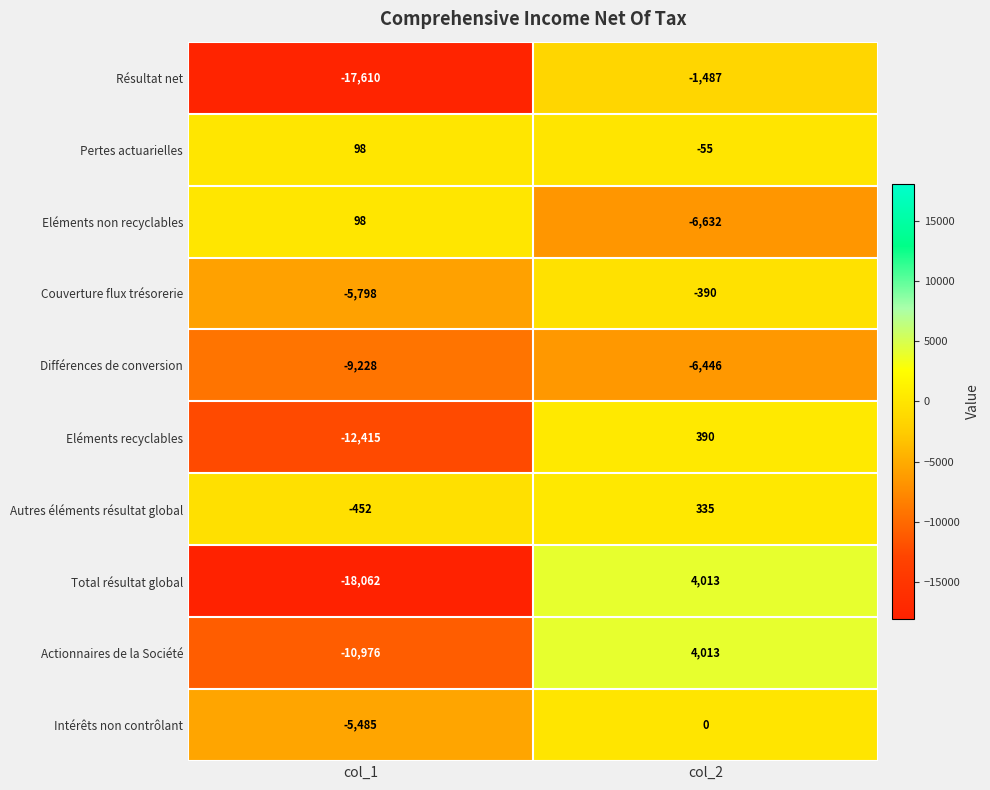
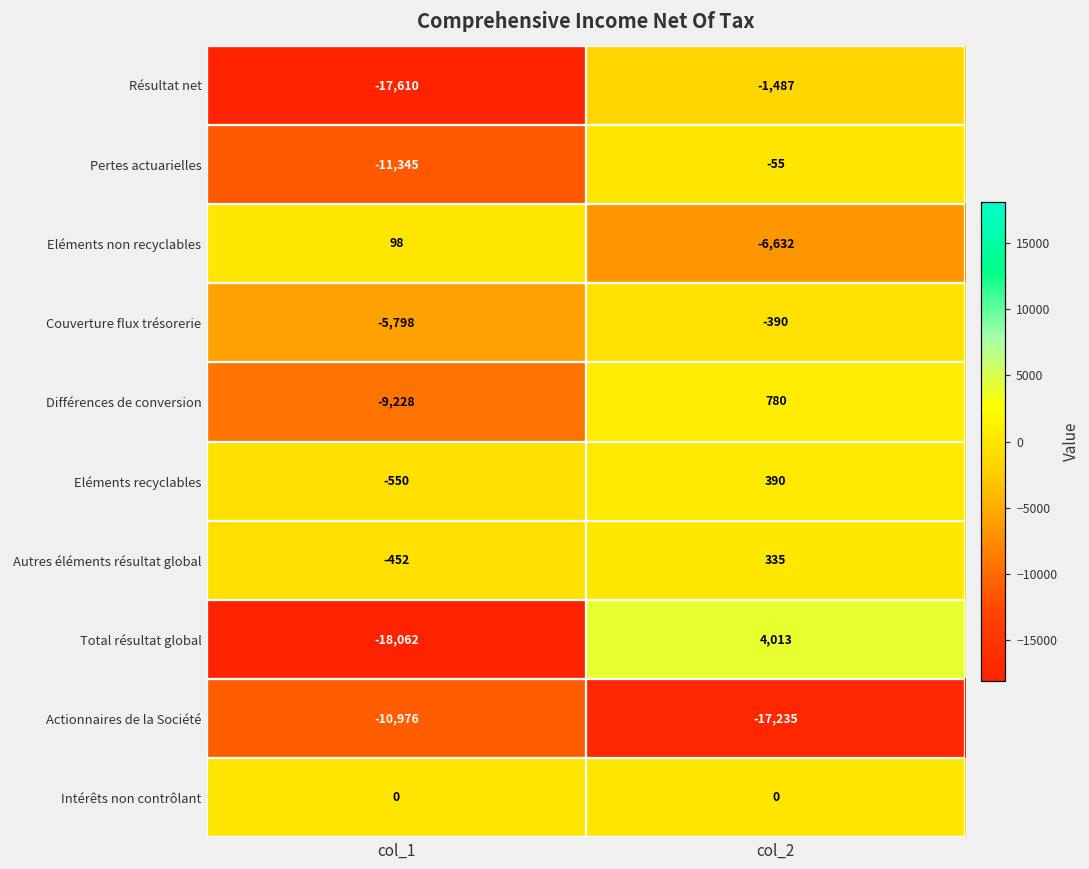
Pertes actuarielles, col_1: 98 -> -11,345
Différences de conversion, col_2: -6,446 -> 780
Eléments recyclables, col_1: -12,415 -> -550
Actionnaires de la Société, col_2: 4,013 -> -17,235
Intérêts non contrôlant, col_1: -5,485 -> 0
